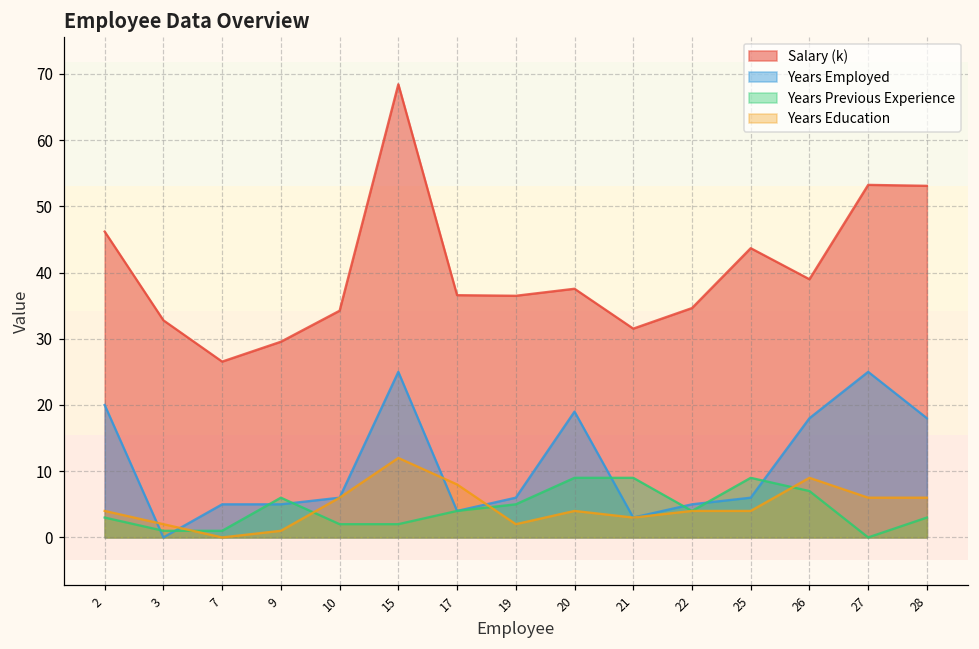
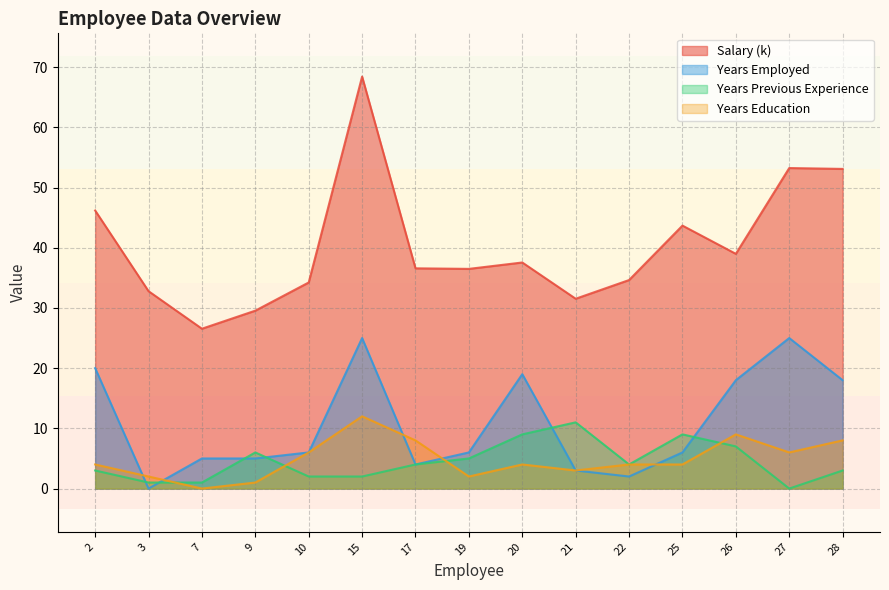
Years Previous Experience, 21: 9 -> 11
Years Employed, 22: 5 -> 2
Years Education, 28: 6 -> 8
